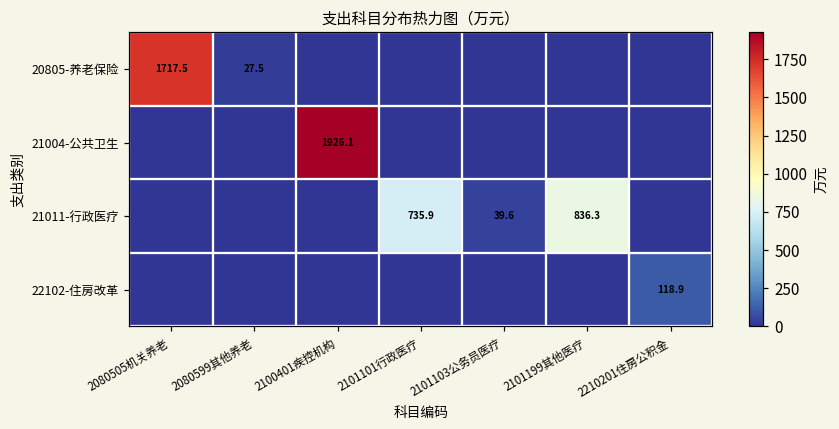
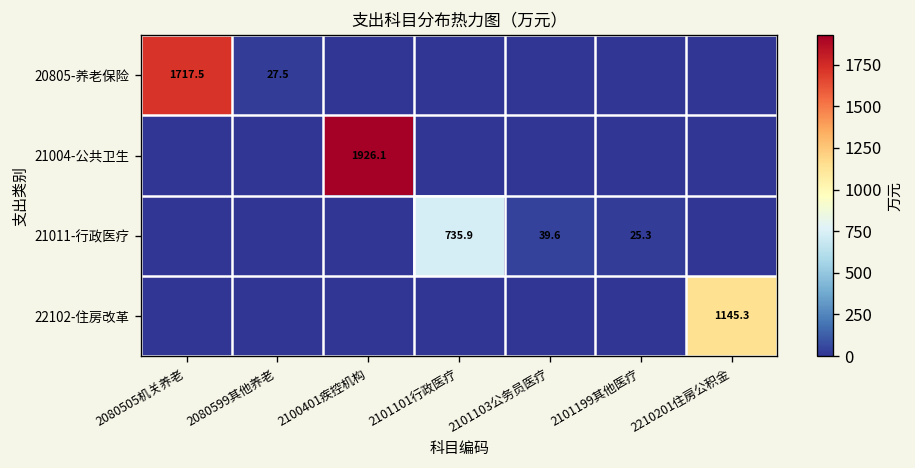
21011-行政医疗, 2101199其他医疗: 836.3 -> 25.3
22102-住房改革, 2210201住房公积金: 118.9 -> 1145.3
